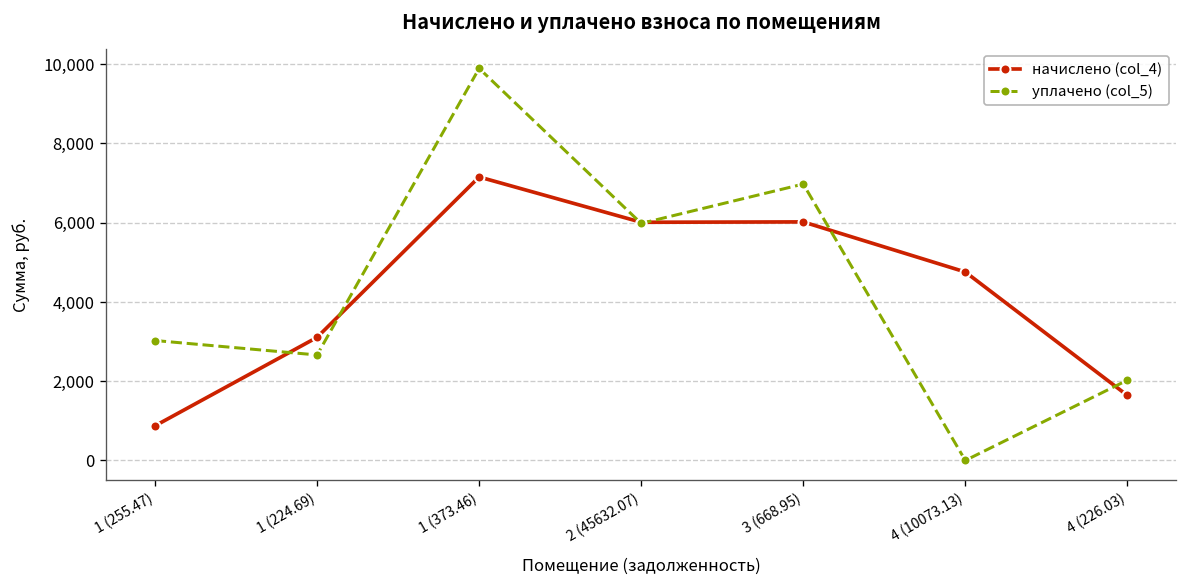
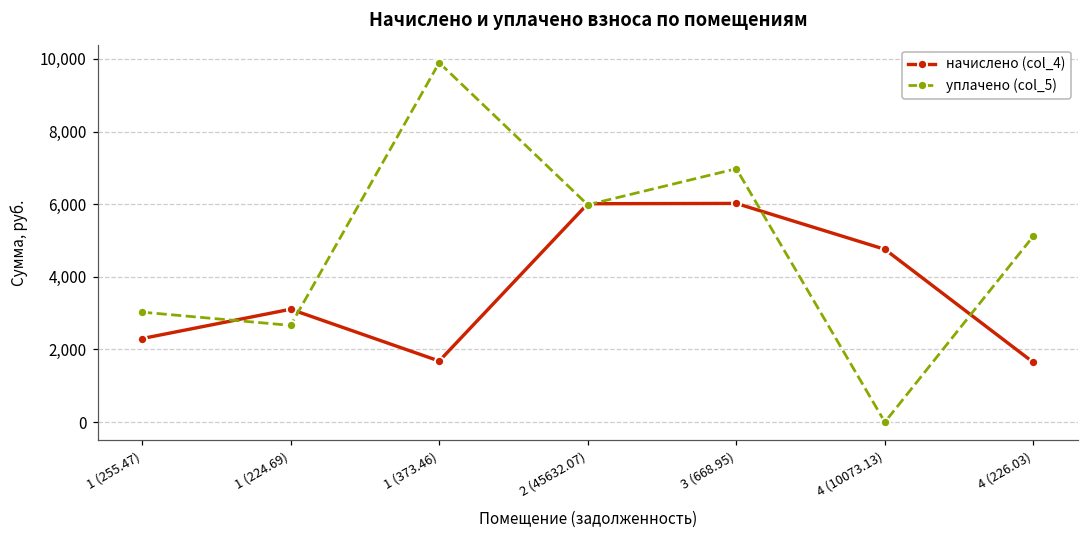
начислено (col_4), 1 (255.47): 900 -> 2,300
начислено (col_4), 1 (373.46): 7,200 -> 1,700
уплачено (col_5), 4 (226.03): 2,000 -> 5,100
